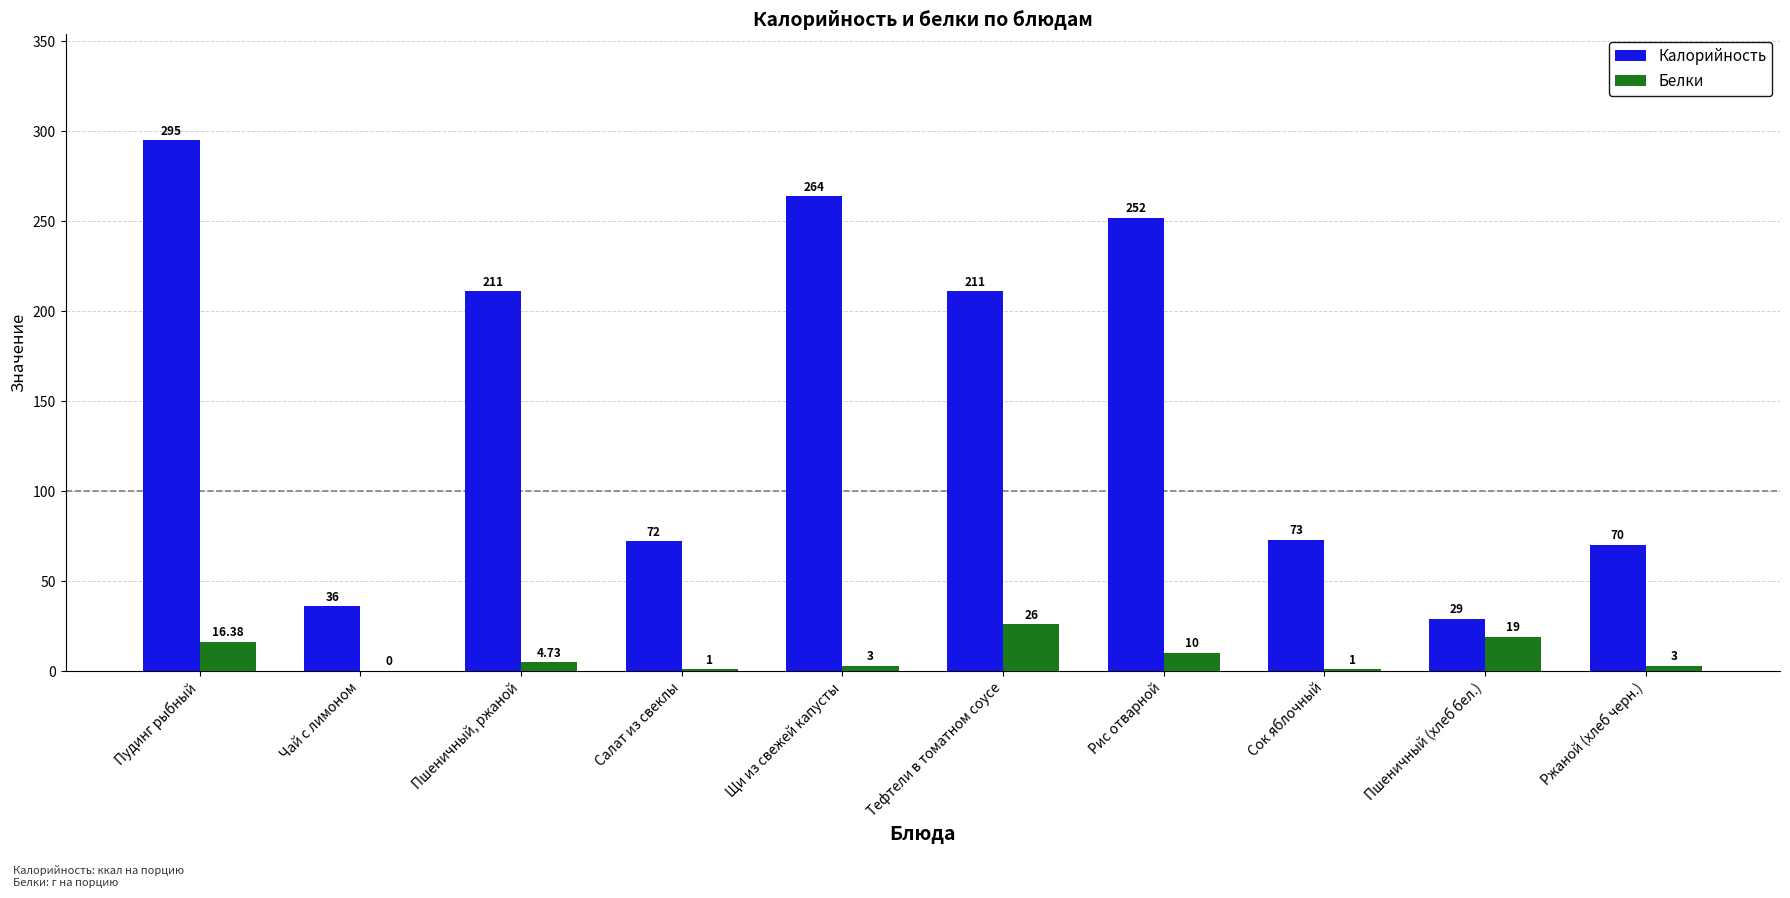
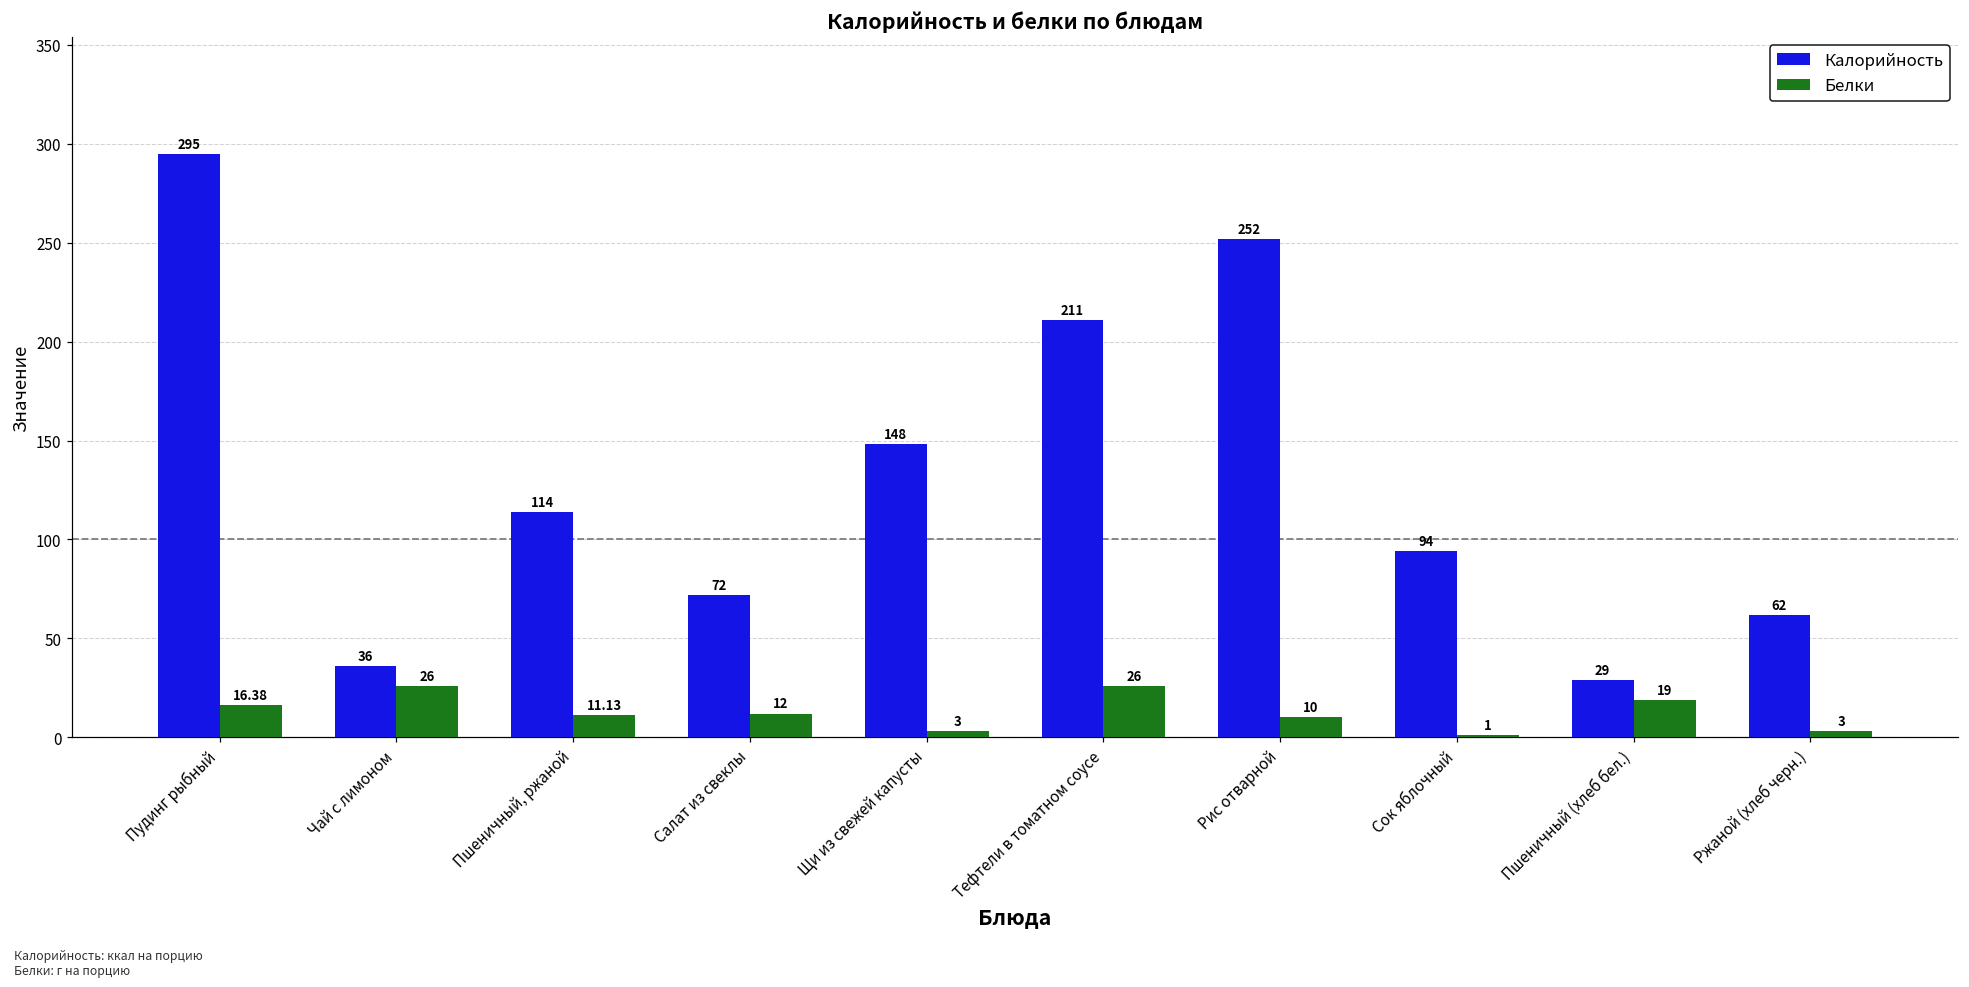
Белки, Чай с лимоном: 0 -> 26
Калорийность, Пшеничный, ржаной: 211 -> 114
Белки, Пшеничный, ржаной: 4.73 -> 11.13
Белки, Салат из свеклы: 1 -> 12
Калорийность, Щи из свежей капусты: 264 -> 148
Калорийность, Сок яблочный: 73 -> 94
Калорийность, Ржаной (хлеб черн.): 70 -> 62
